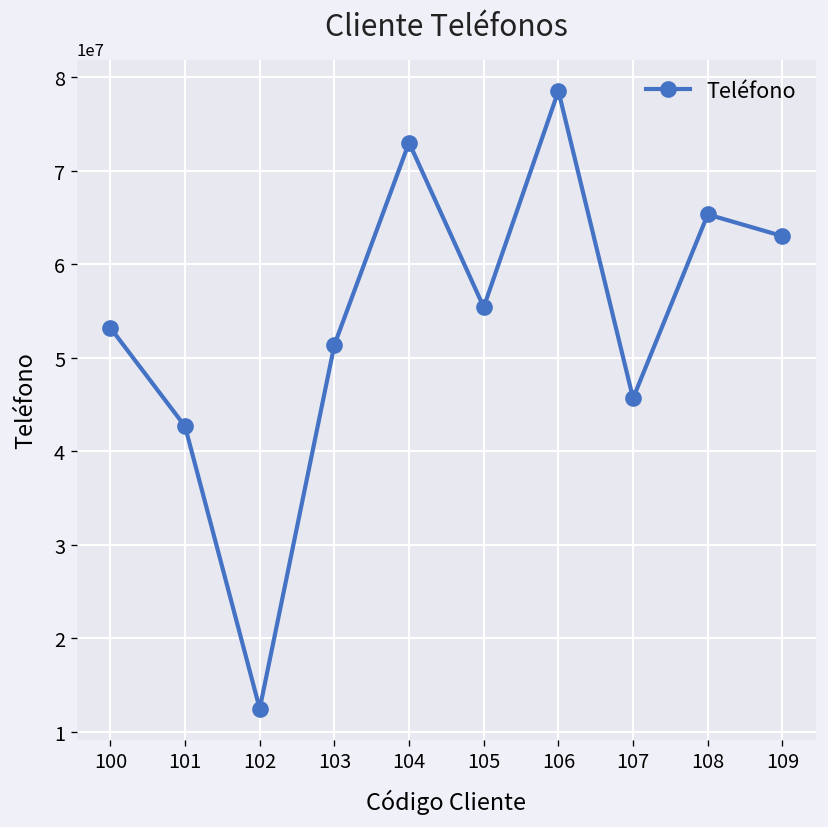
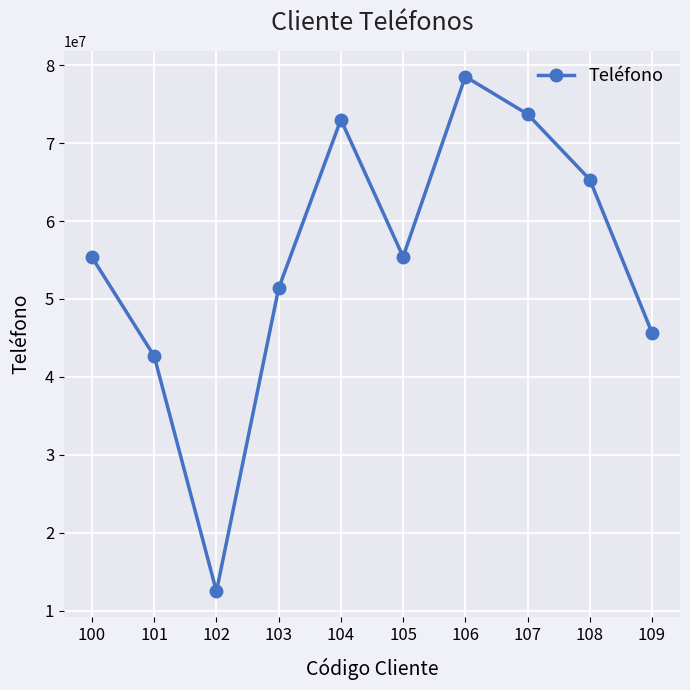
100: 53000000 -> 55000000
107: 46000000 -> 74000000
109: 63000000 -> 46000000
